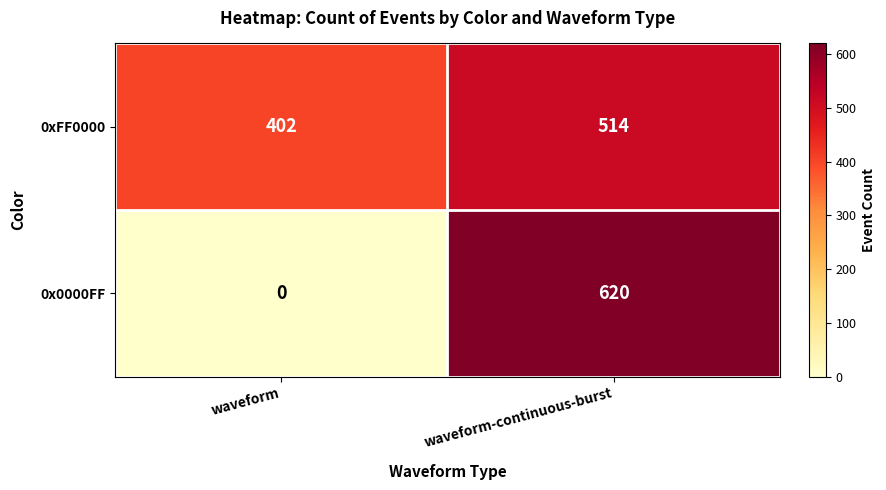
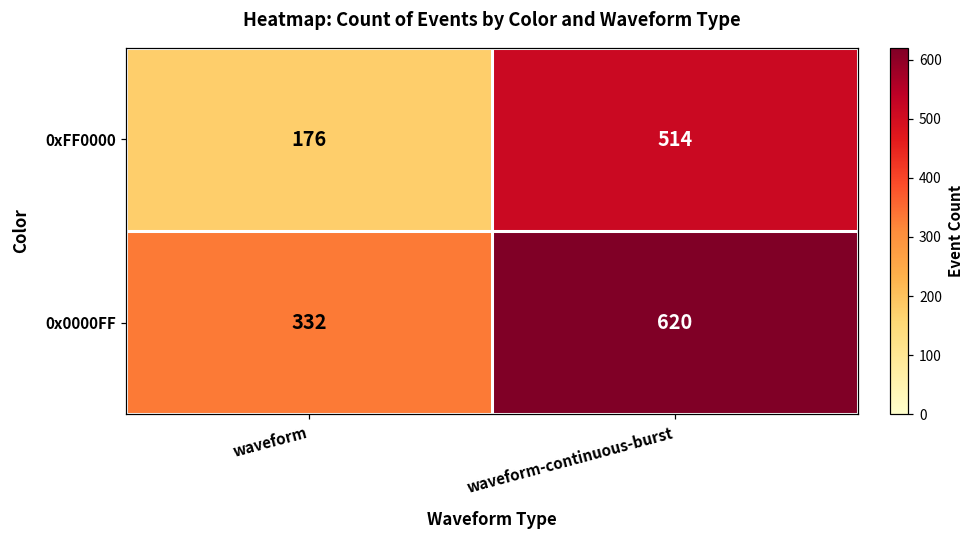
0xFF0000, waveform: 402 -> 176
0x0000FF, waveform: 0 -> 332
